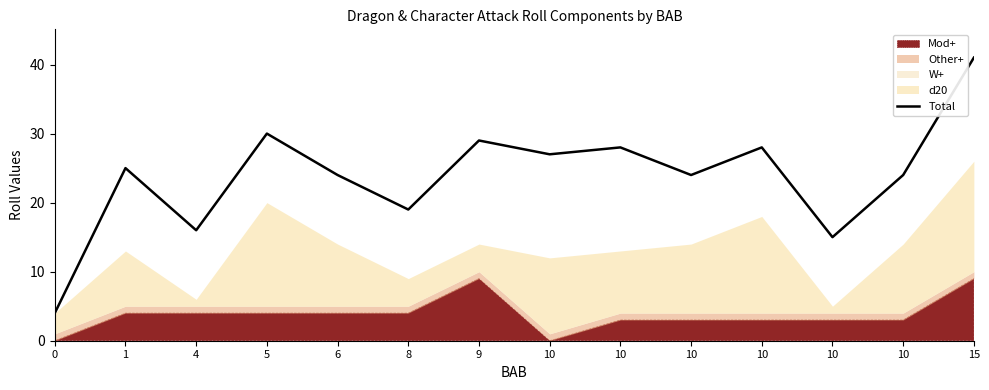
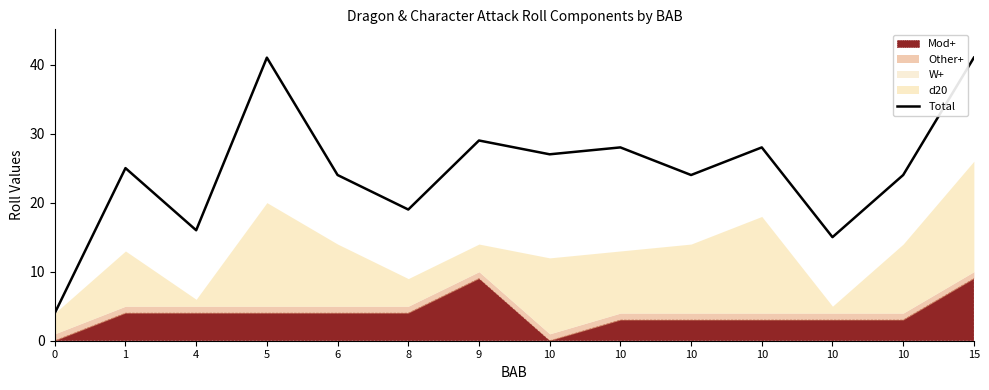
Total, 5: 30 -> 41
